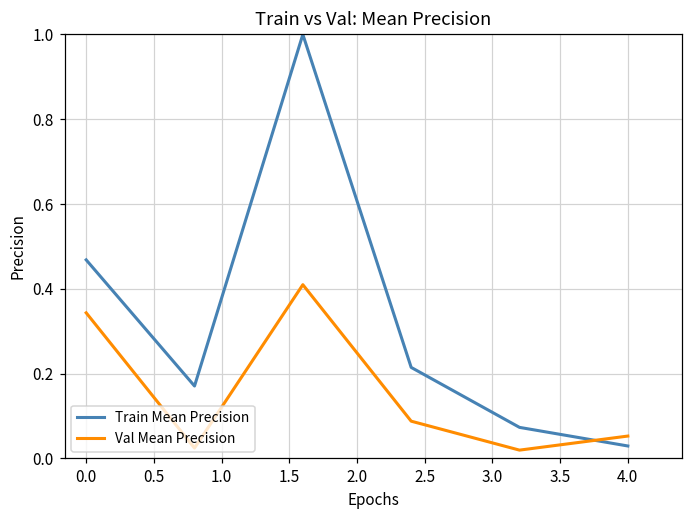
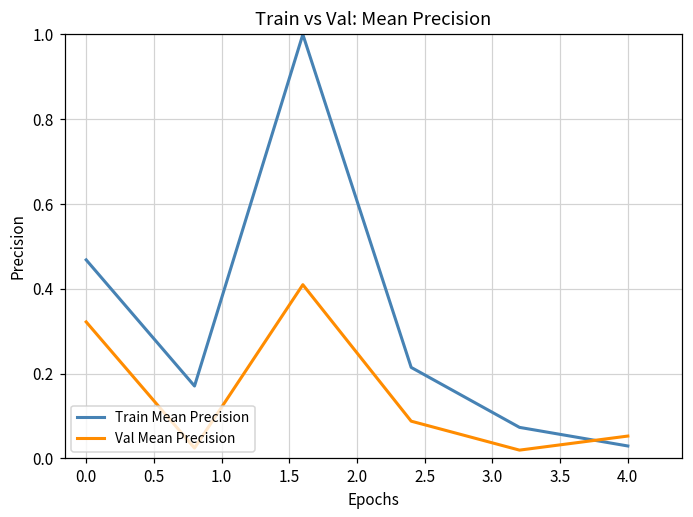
Val Mean Precision, 0.0: 0.34 -> 0.32
